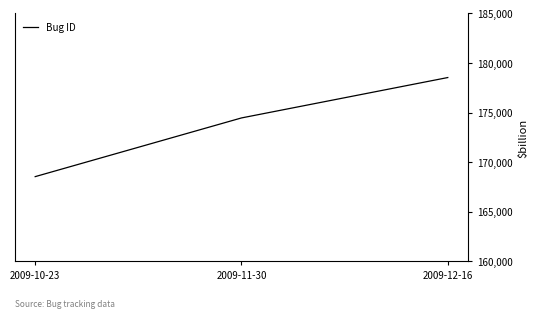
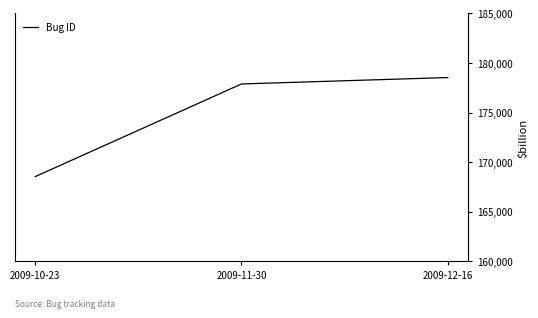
2009-11-30: 174,000 -> 178,000
